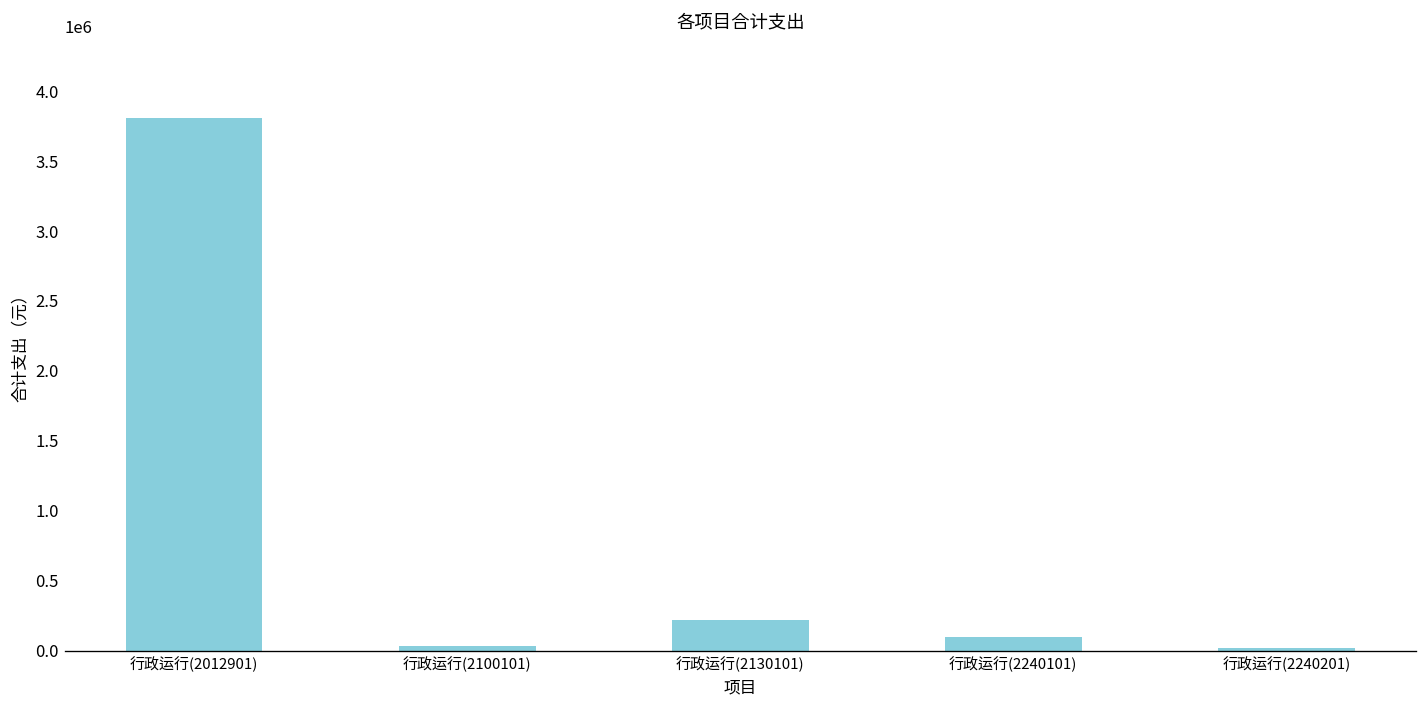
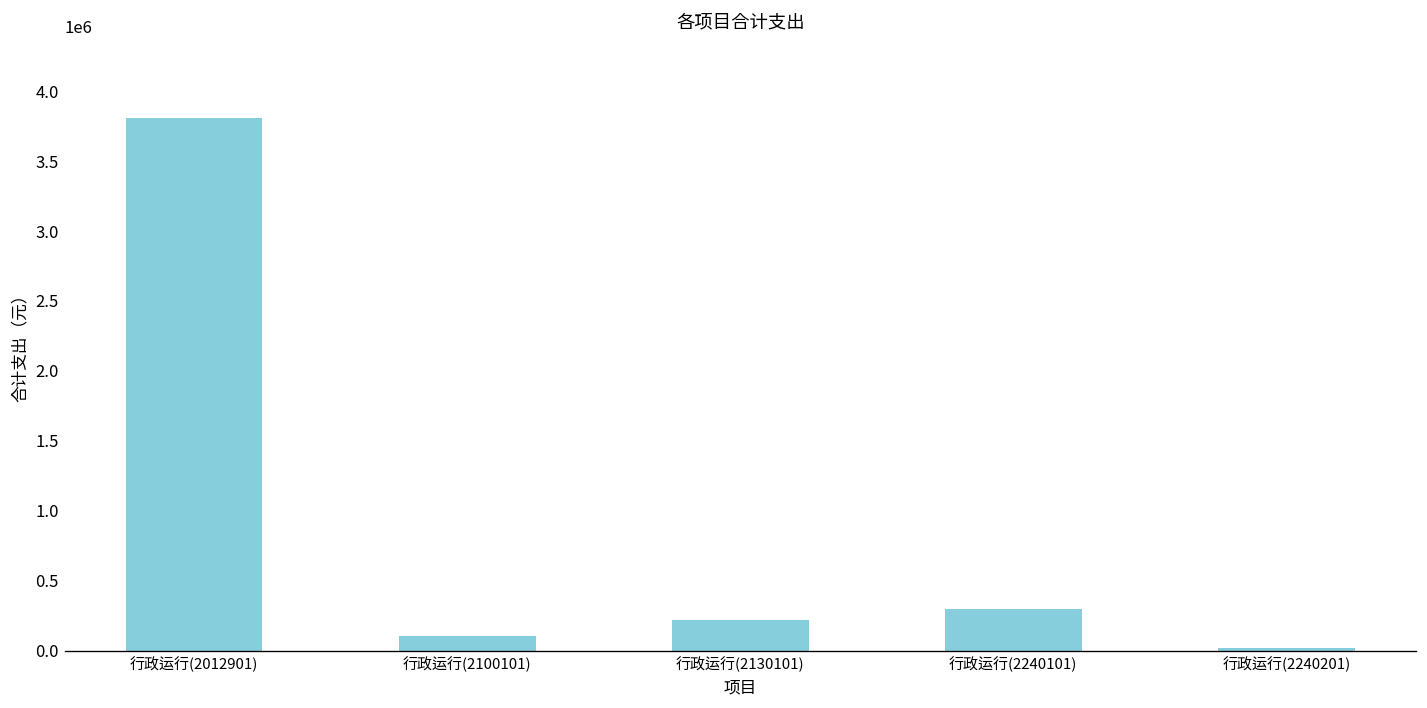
行政运行(2100101): 40000 -> 110000
行政运行(2240101): 100000 -> 300000
